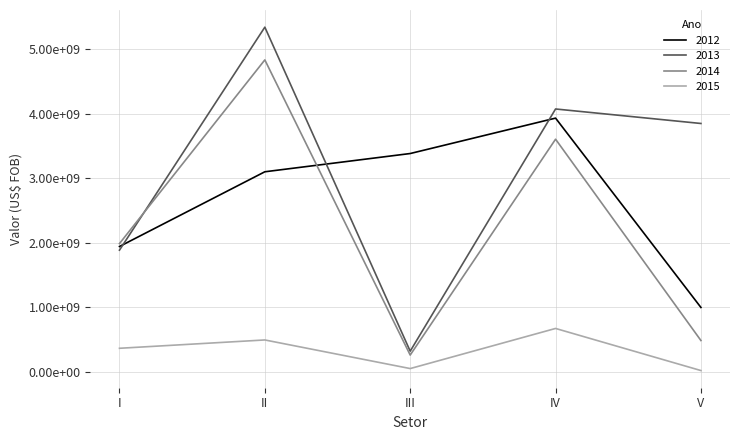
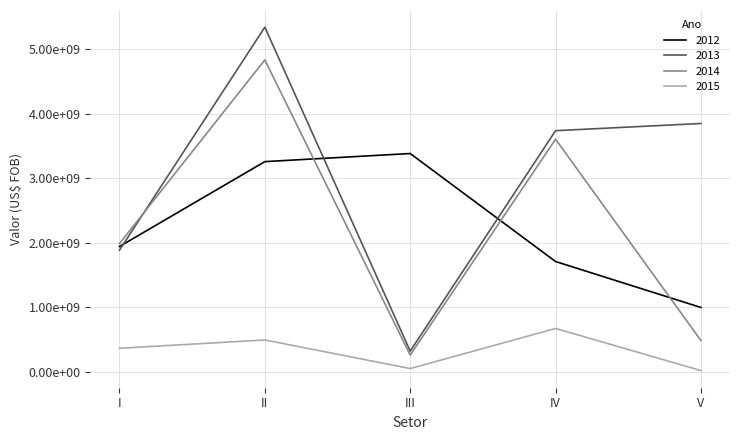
2012, II: 3100000000 -> 3300000000
2012, IV: 3900000000 -> 1700000000
2013, IV: 4100000000 -> 3700000000
